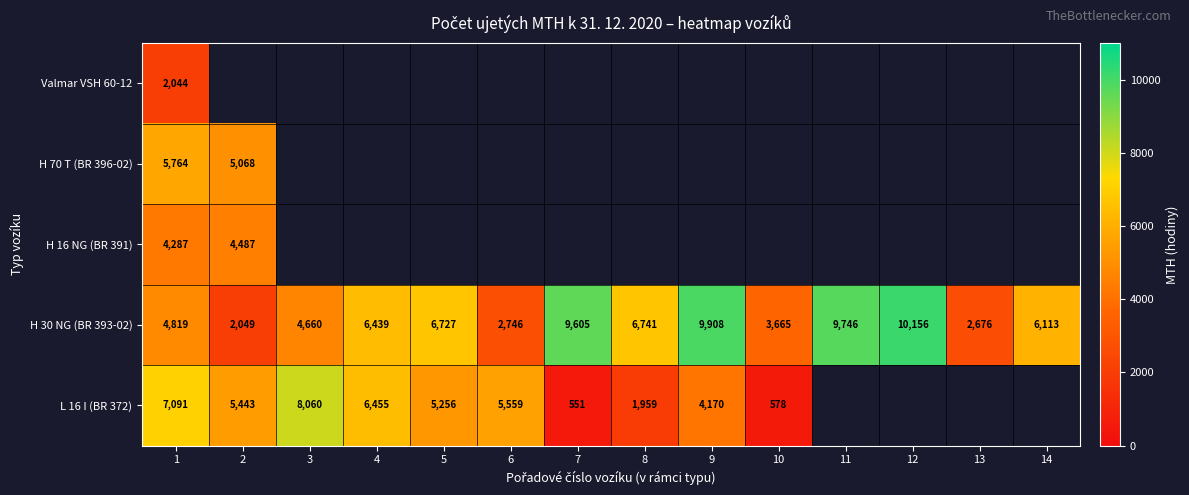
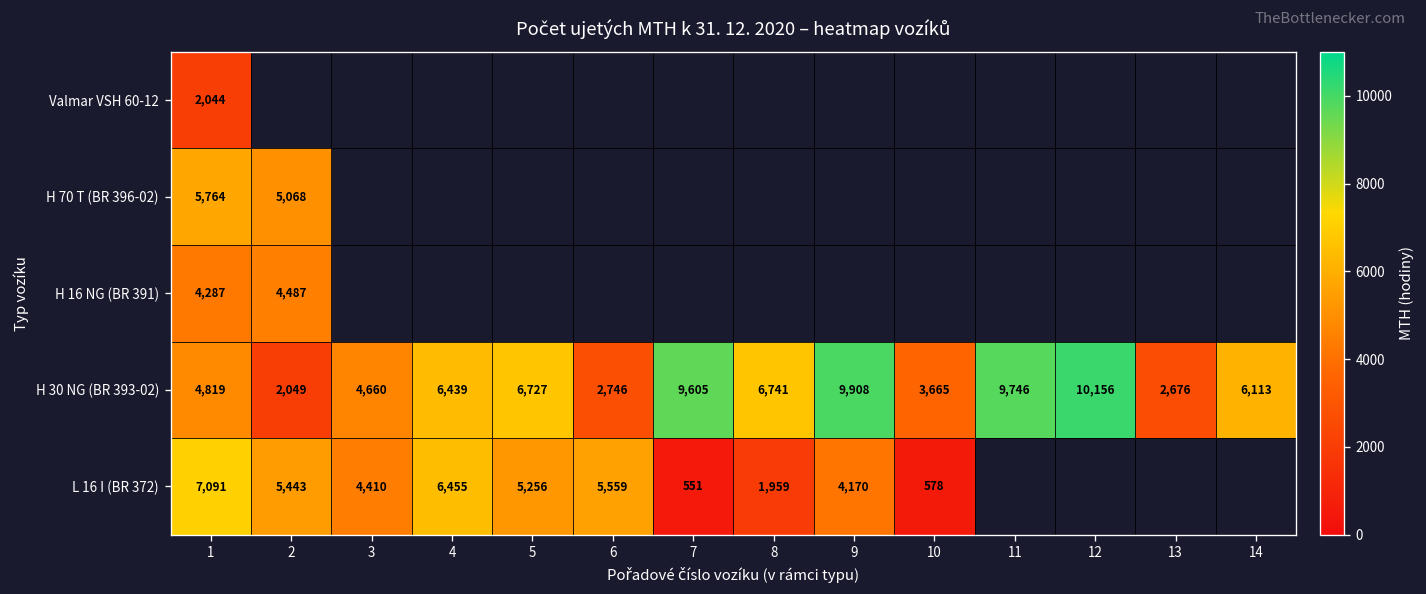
L 16 I (BR 372), 3: 8,060 -> 4,410
